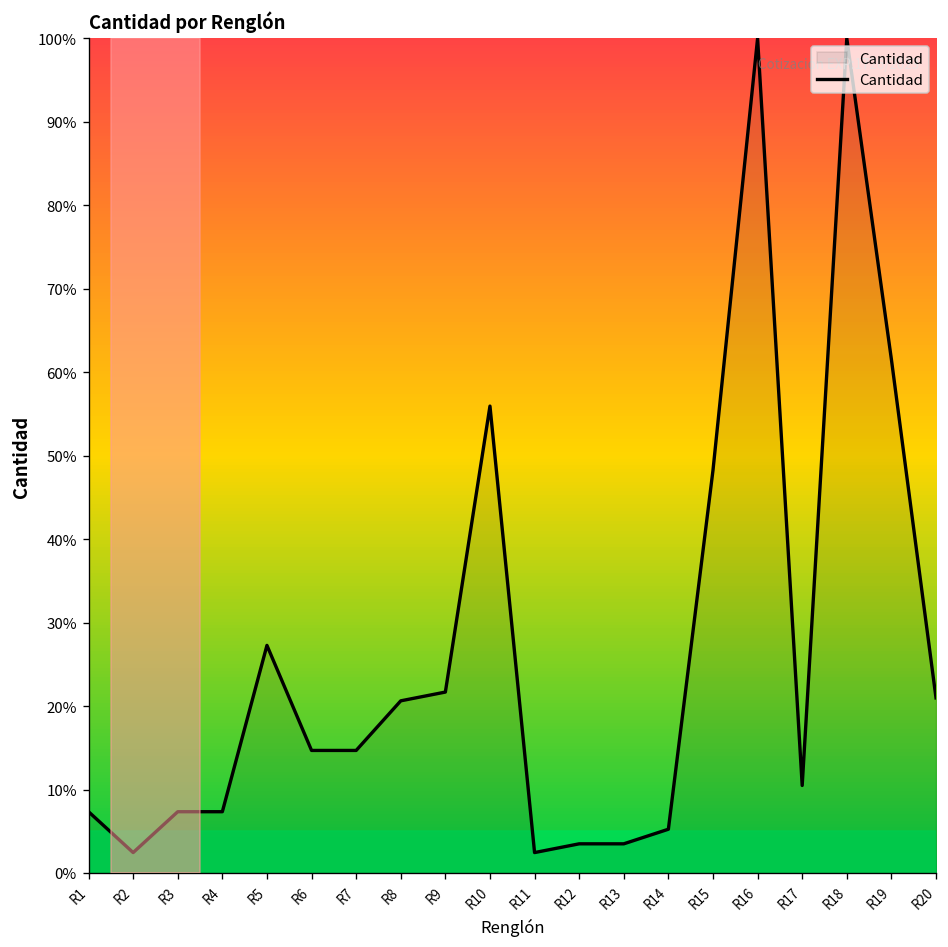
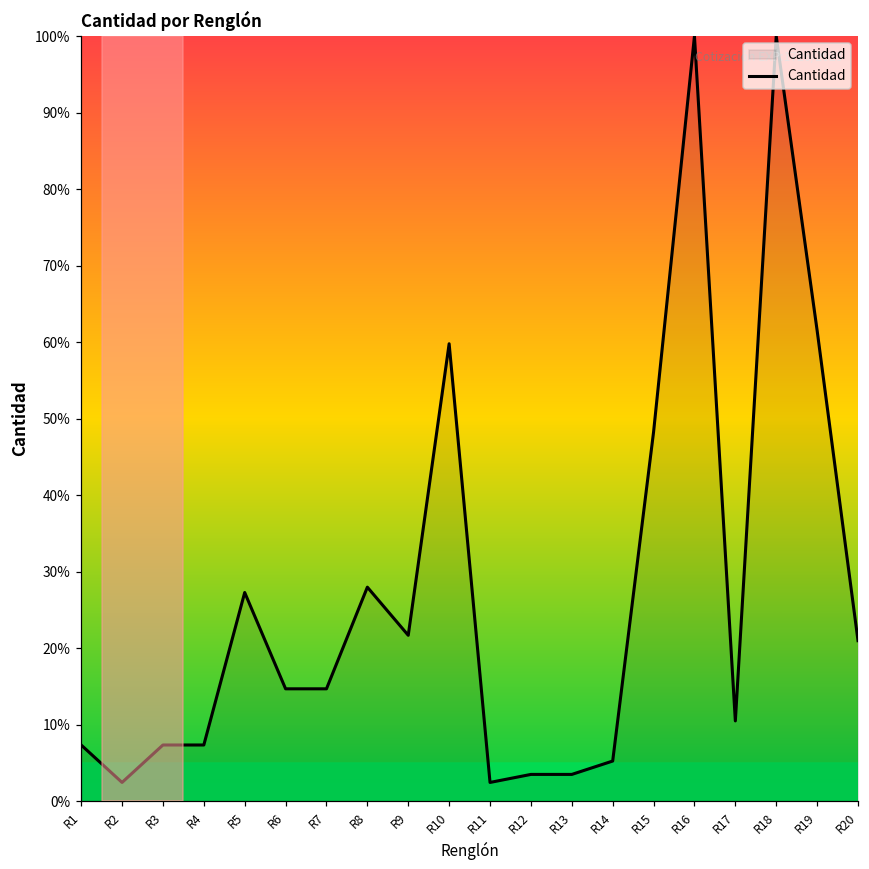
R8: 21% -> 28%
R10: 56% -> 60%
